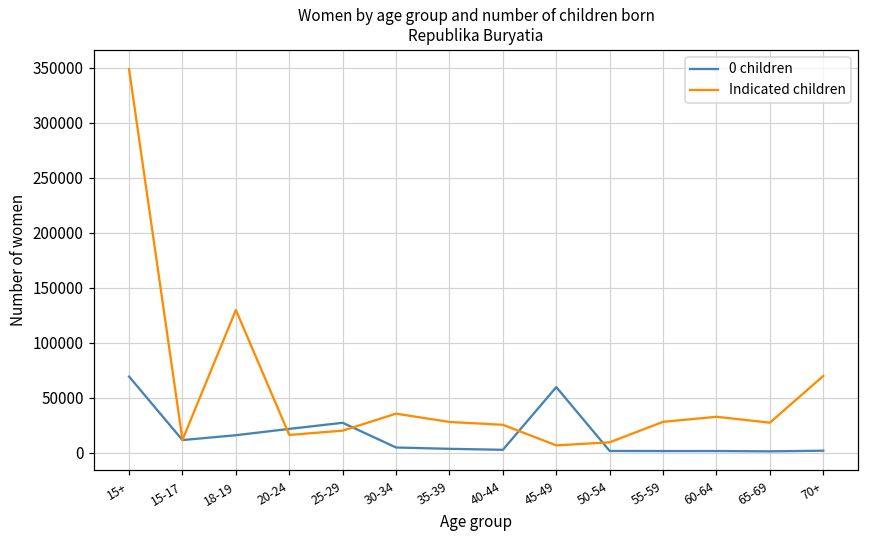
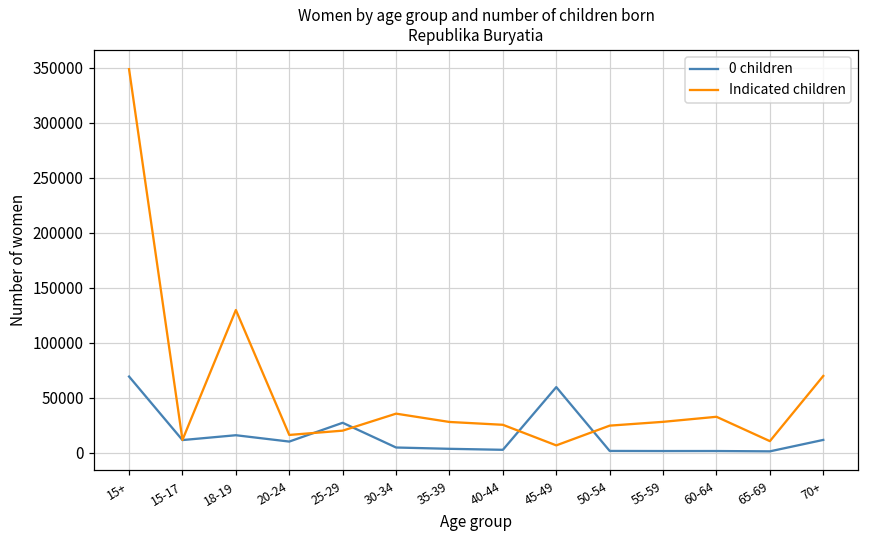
0 children, 20-24: 20000 -> 10000
Indicated children, 50-54: 10000 -> 20000
Indicated children, 65-69: 30000 -> 10000
0 children, 70+: 0 -> 10000
